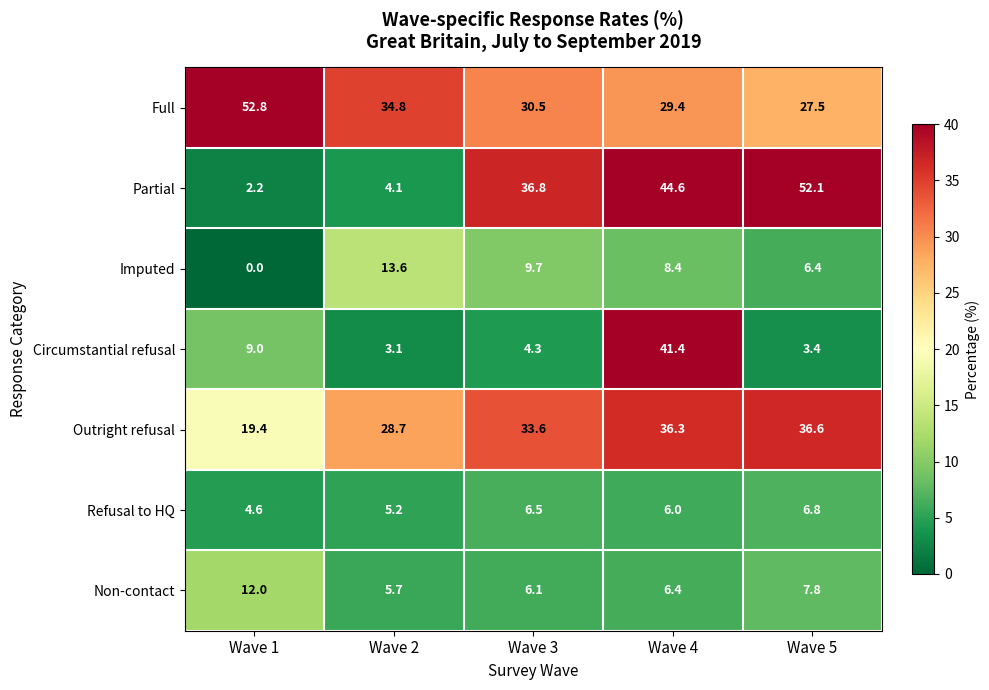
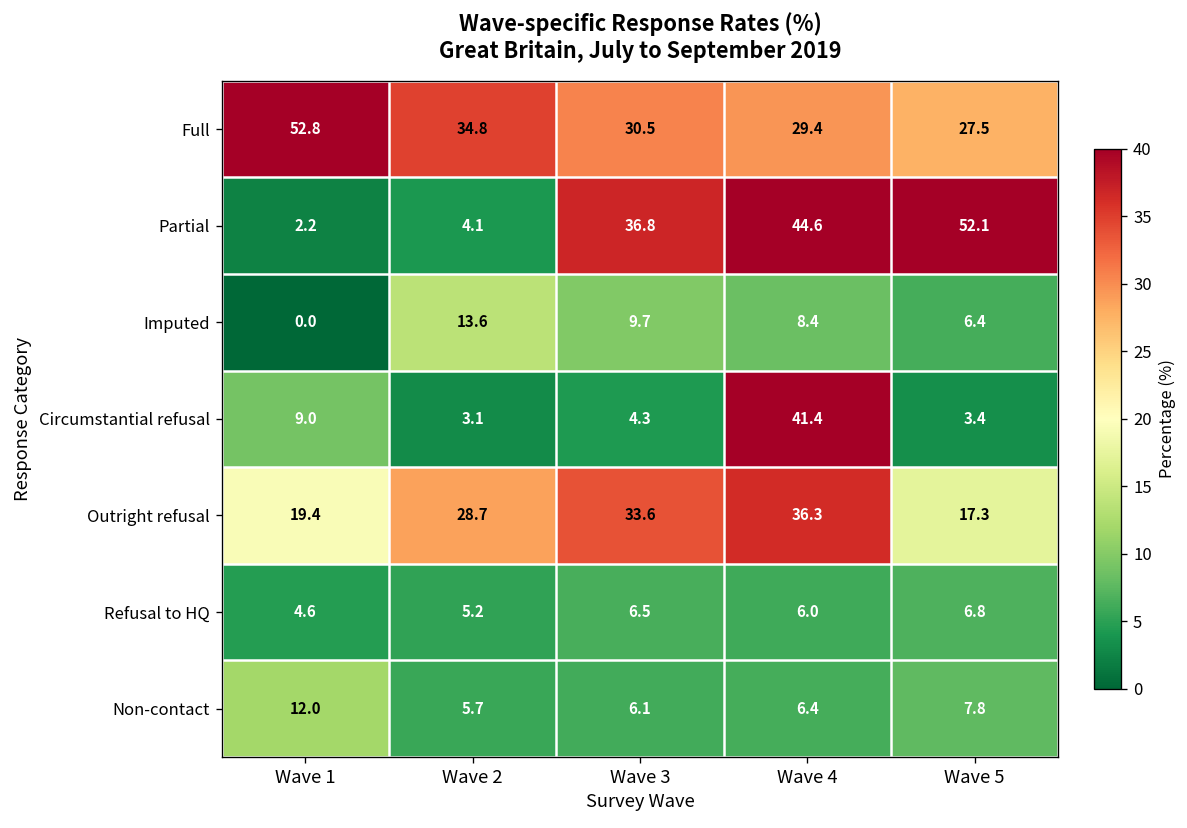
Outright refusal, Wave 5: 36.6 -> 17.3
